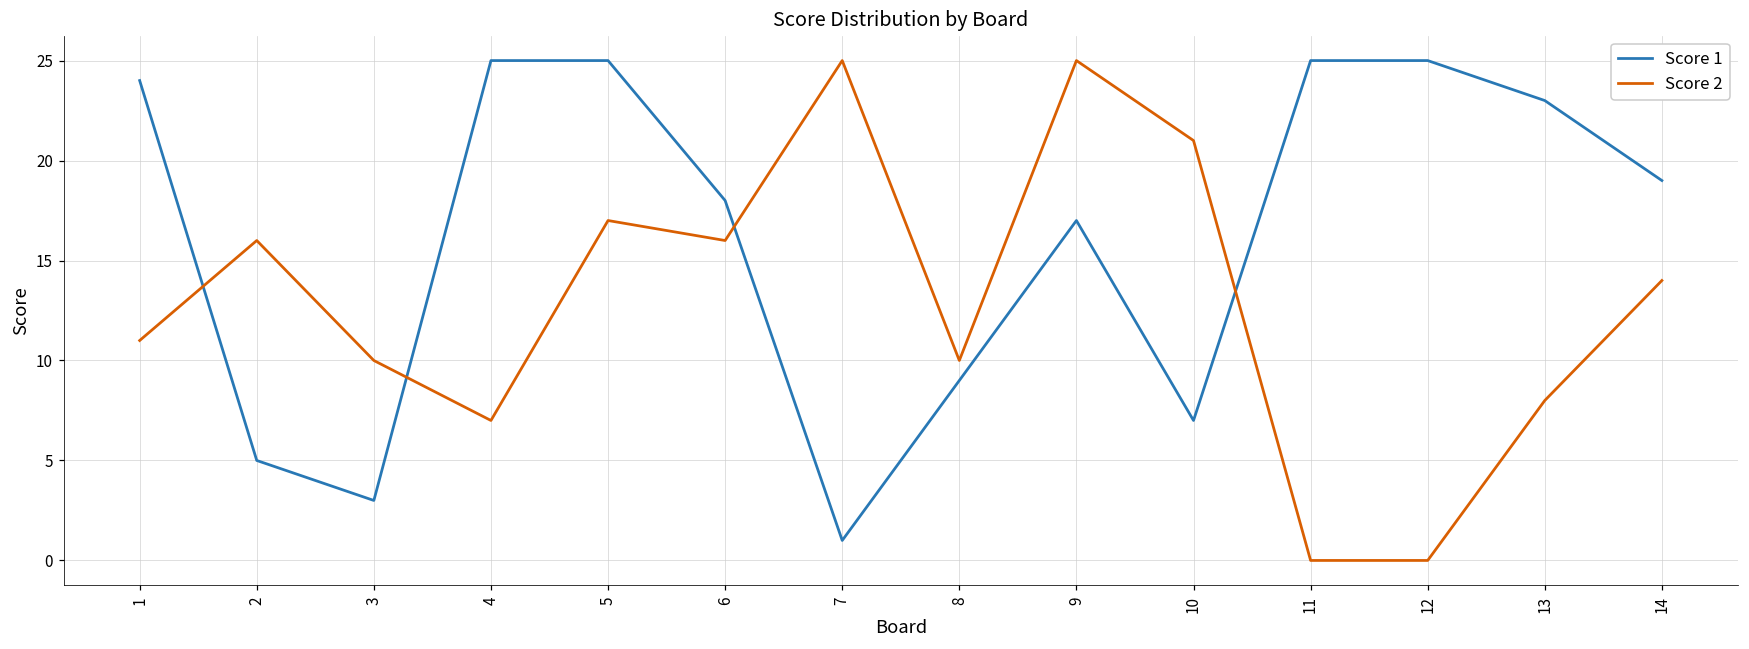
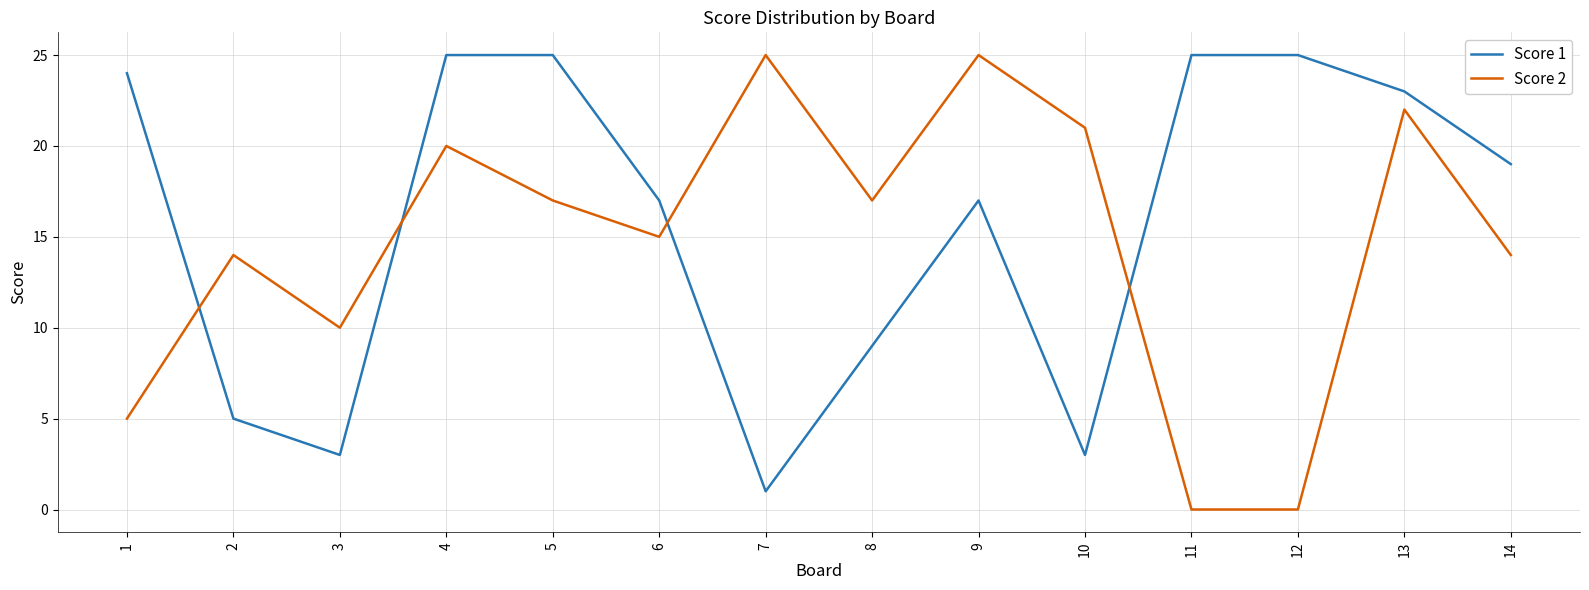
Score 2, 1: 11 -> 5
Score 2, 2: 16 -> 14
Score 2, 4: 7 -> 20
Score 1, 6: 18 -> 17
Score 2, 6: 16 -> 15
Score 2, 8: 10 -> 17
Score 1, 10: 7 -> 3
Score 2, 13: 8 -> 22
